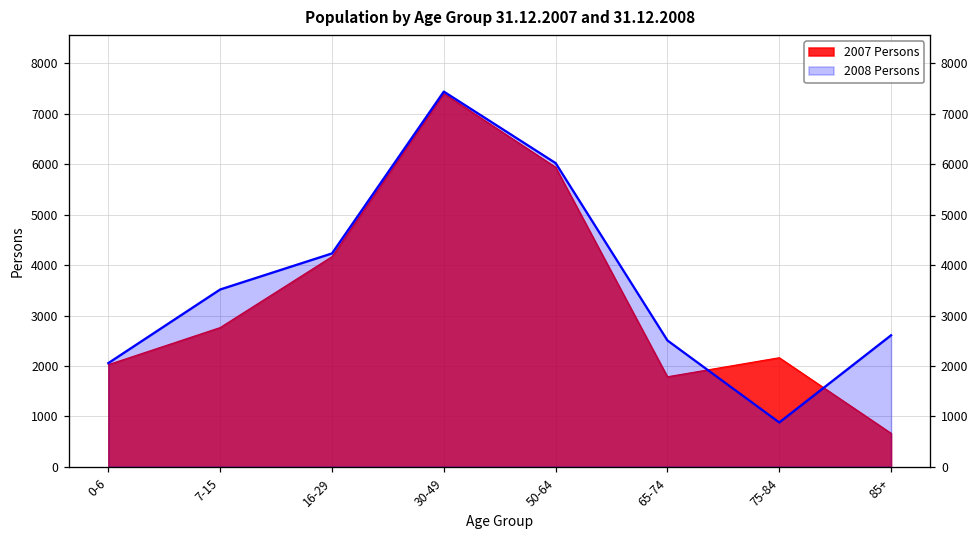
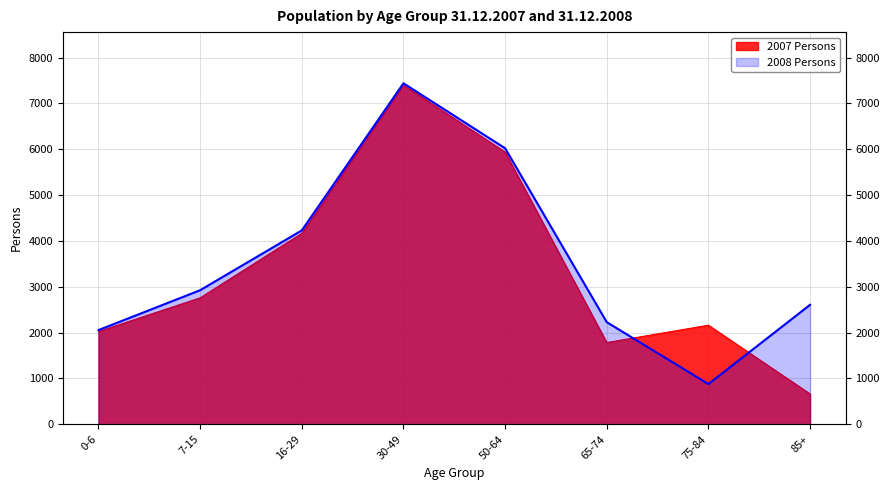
2008 Persons, 7-15: 3500 -> 2900
2008 Persons, 65-74: 2500 -> 2200
